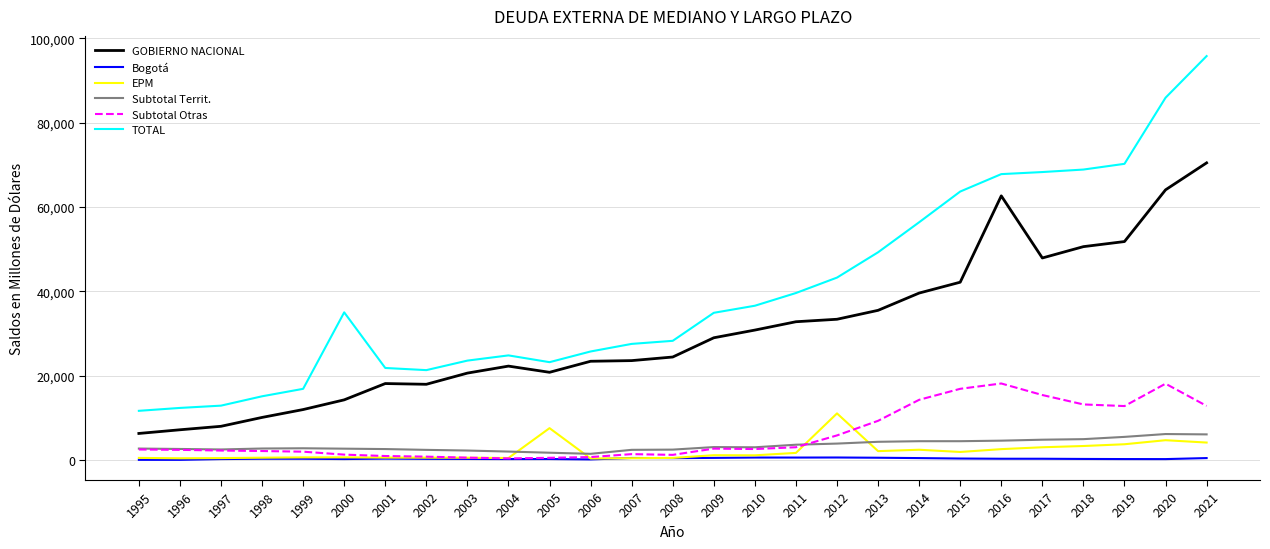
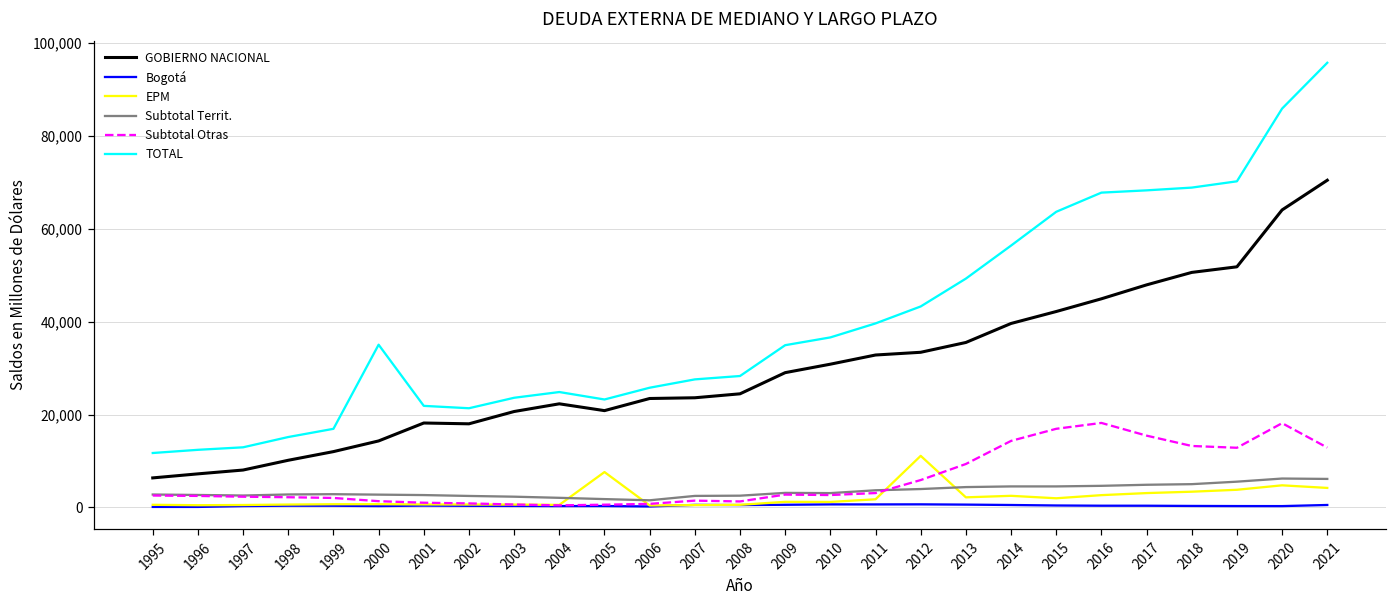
GOBIERNO NACIONAL, 2016: 63,000 -> 45,000
